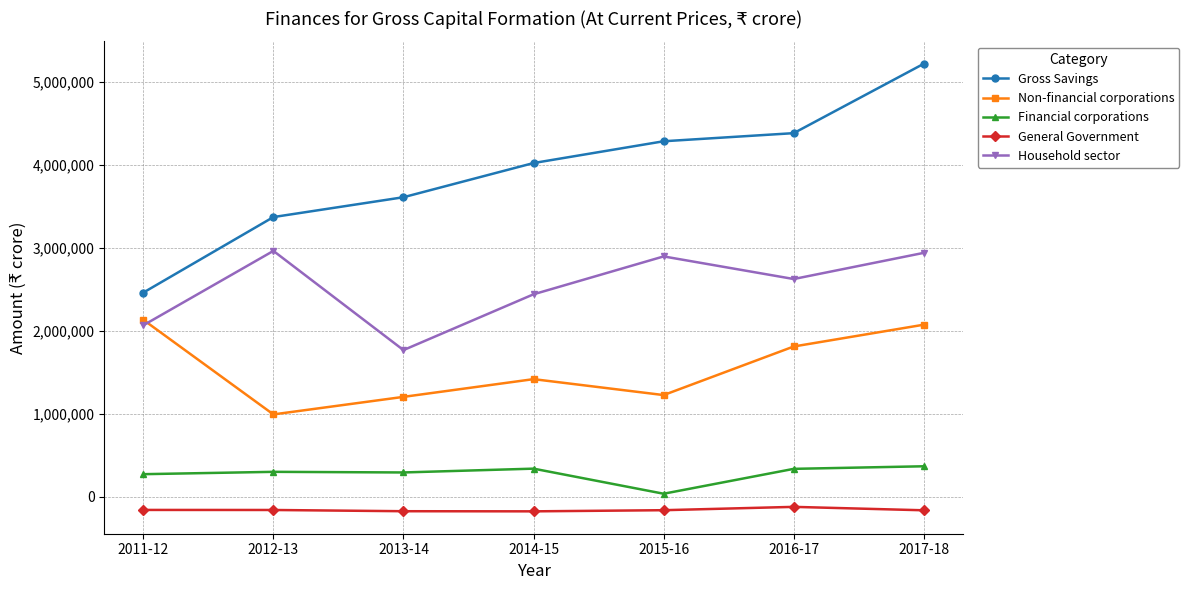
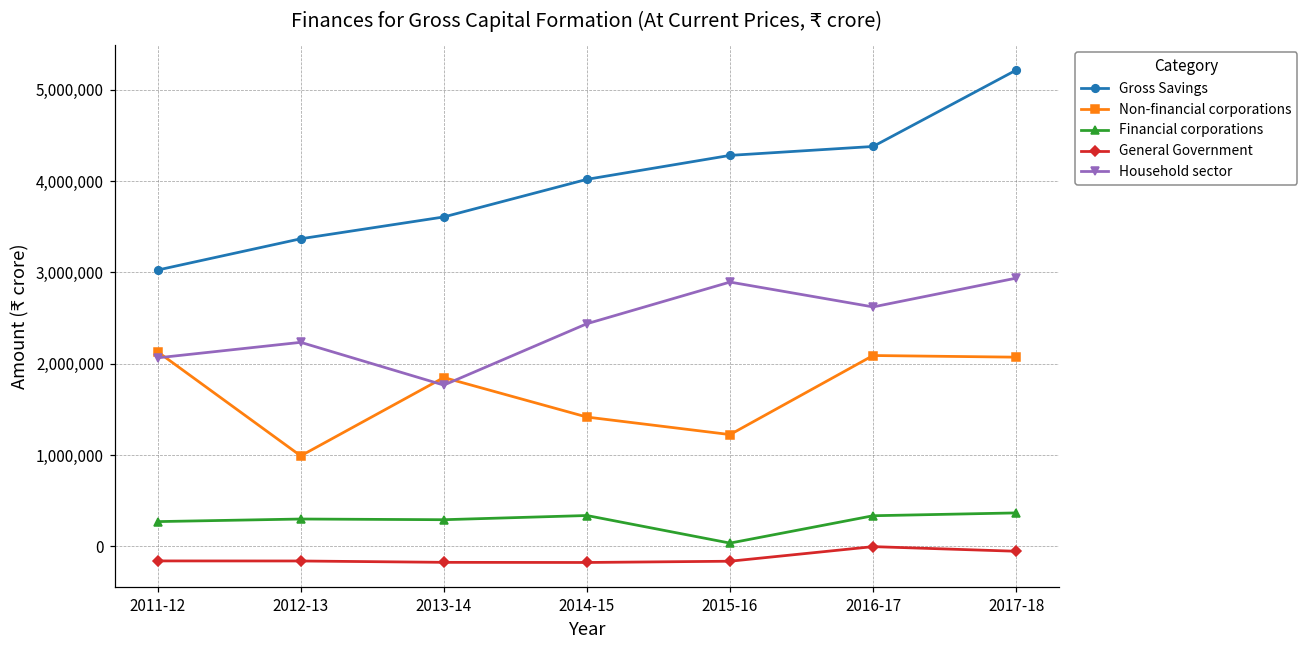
Gross Savings, 2011-12: 2,500,000 -> 3,000,000
Household sector, 2012-13: 3,000,000 -> 2,200,000
Non-financial corporations, 2013-14: 1,200,000 -> 1,900,000
Non-financial corporations, 2016-17: 1,800,000 -> 2,100,000
General Government, 2016-17: -100,000 -> 0
General Government, 2017-18: -200,000 -> -100,000
